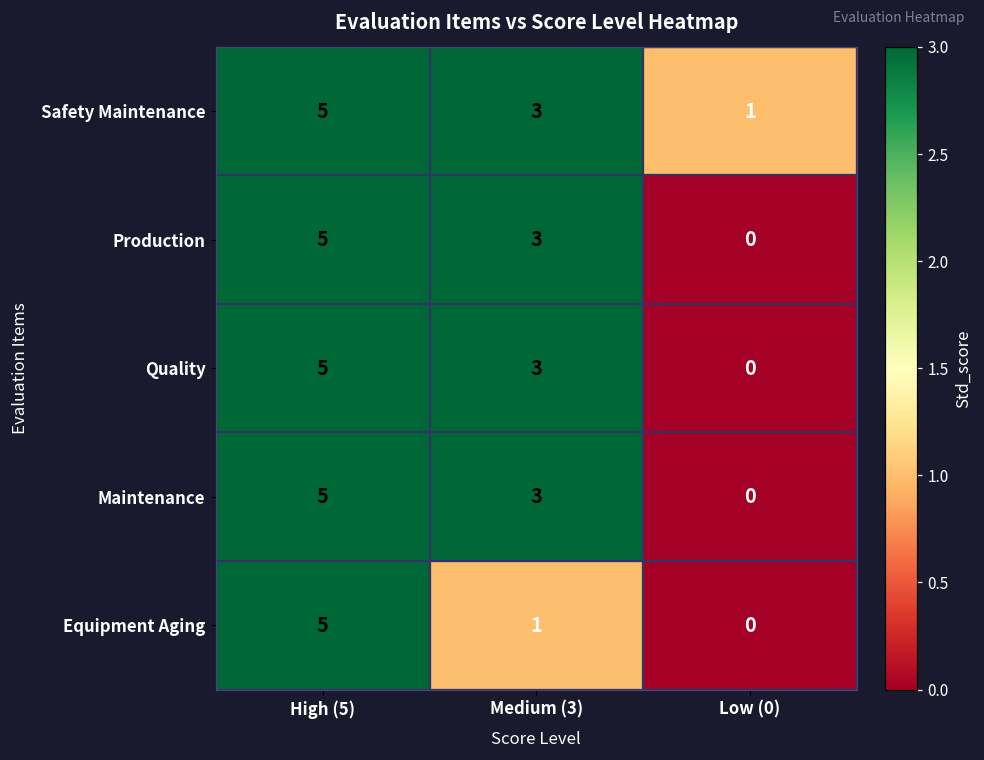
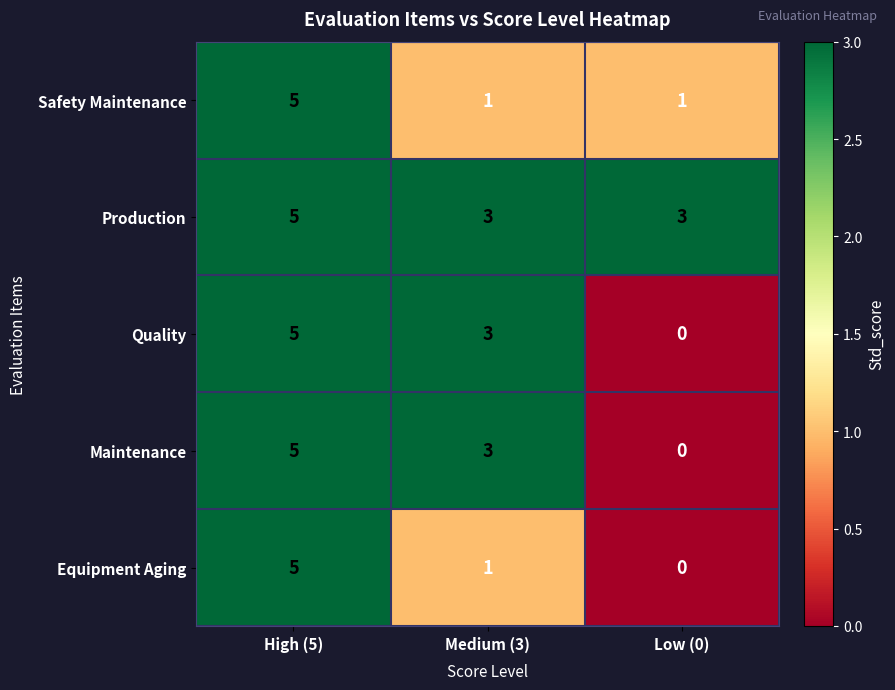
Safety Maintenance, Medium (3): 3 -> 1
Production, Low (0): 0 -> 3
